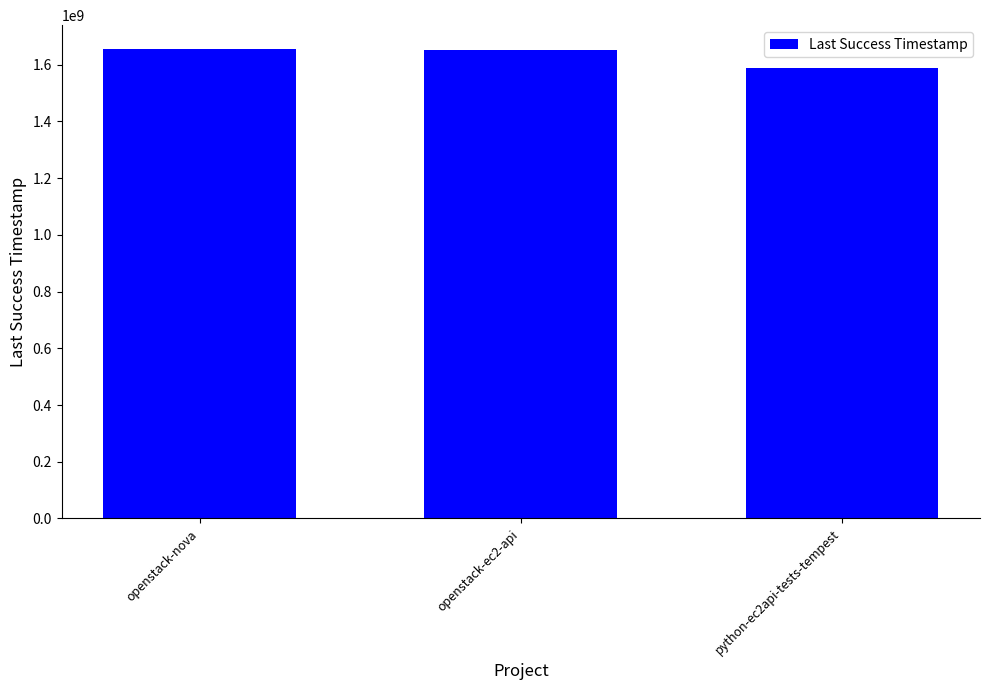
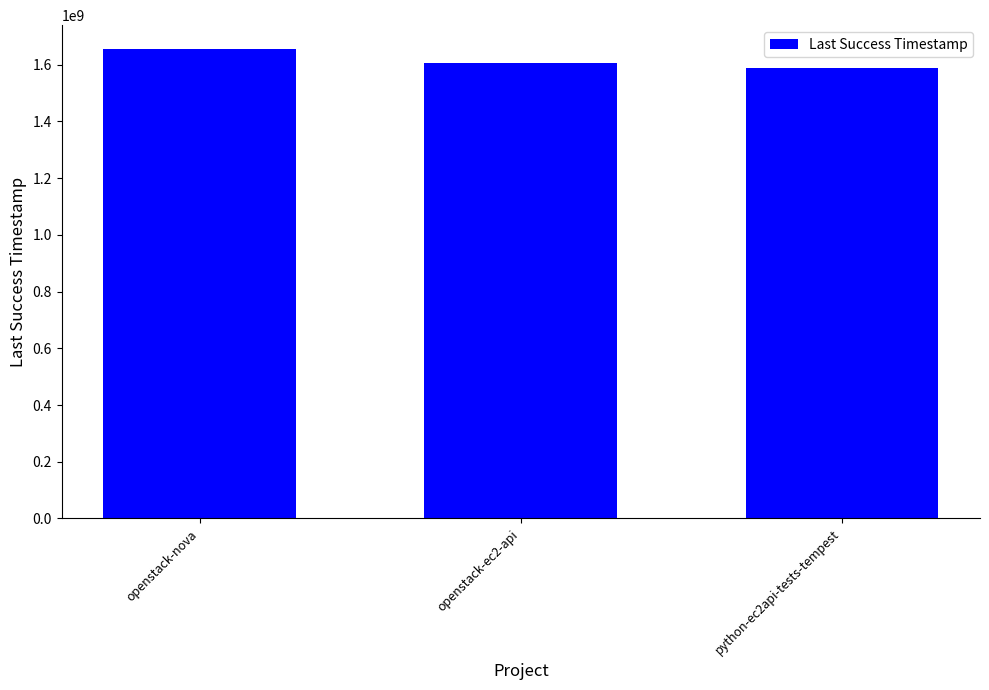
openstack-ec2-api: 1650000000 -> 1610000000
